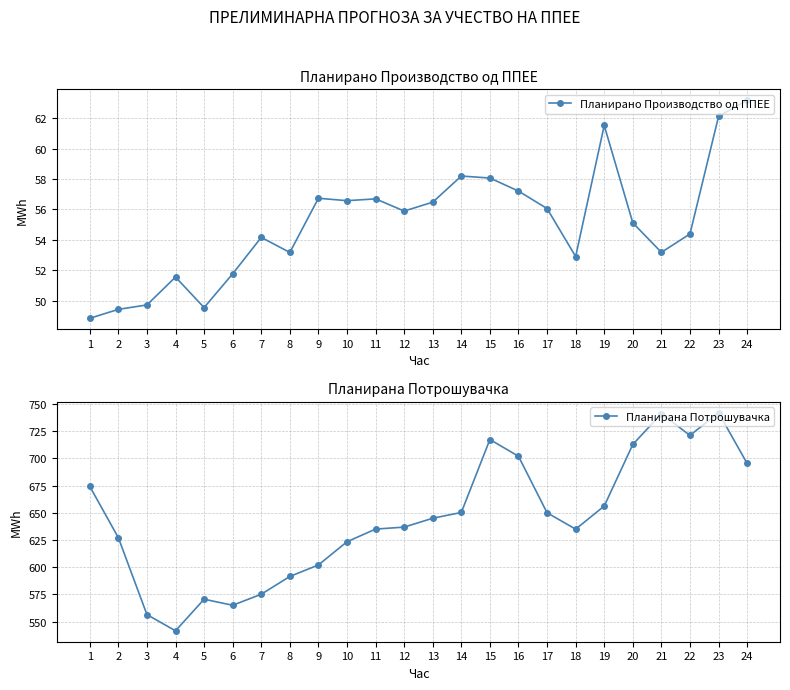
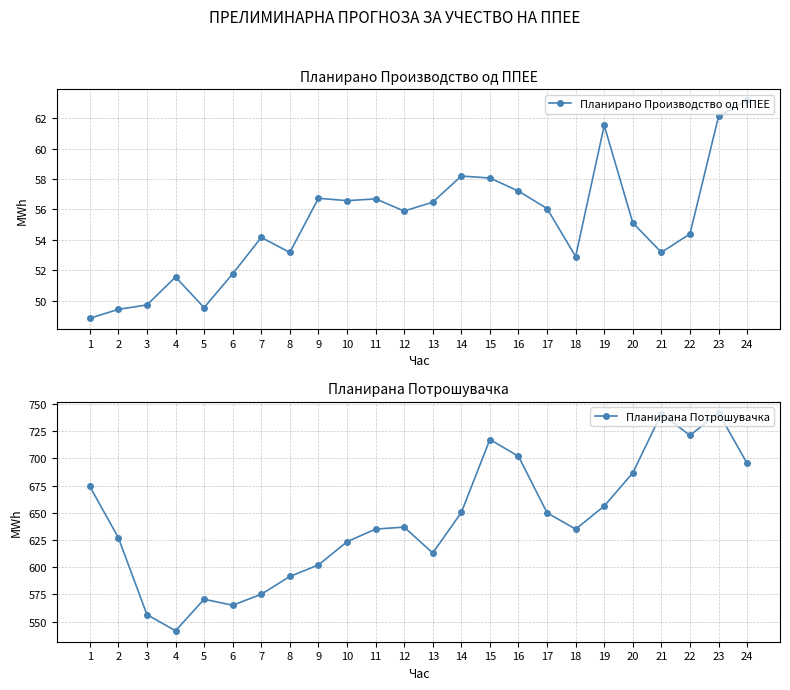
Планирана Потрошувачка, 13: 645 -> 613
Планирана Потрошувачка, 20: 713 -> 687
